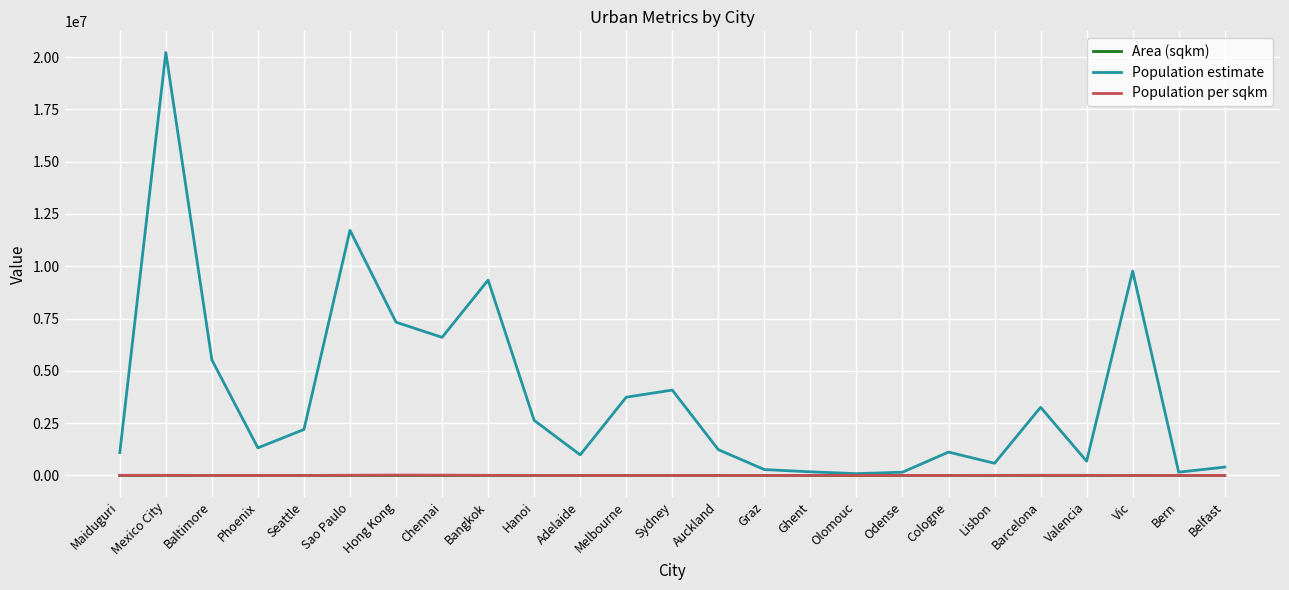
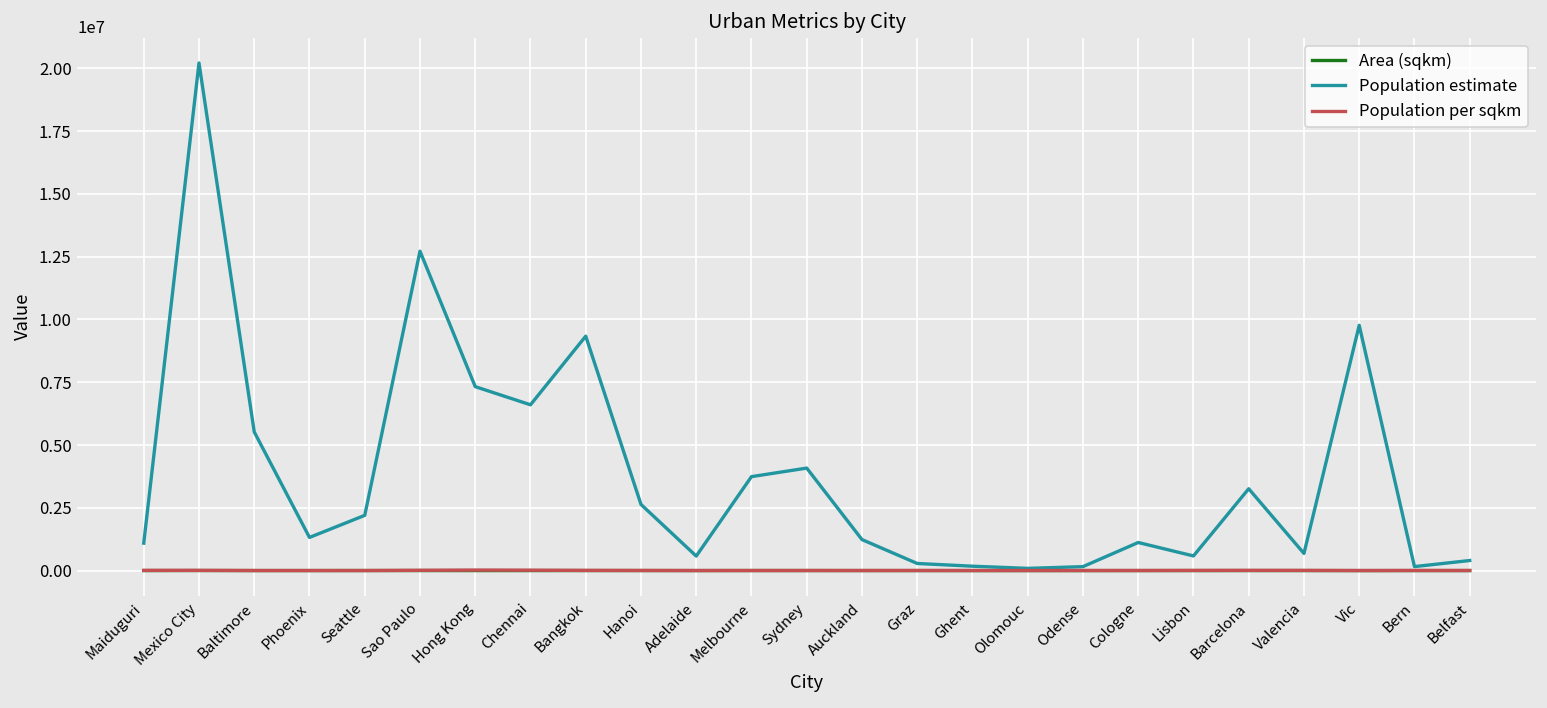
Population estimate, Sao Paulo: 11700000 -> 12700000
Population estimate, Adelaide: 1000000 -> 600000
